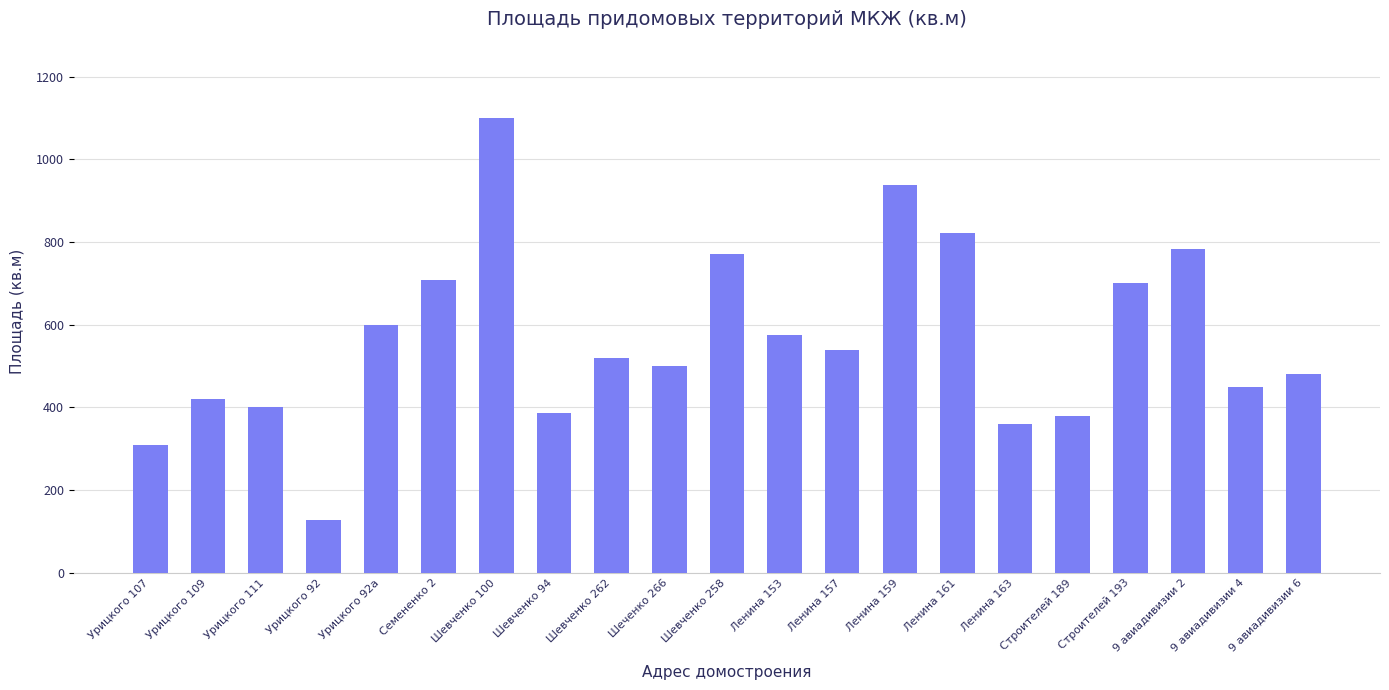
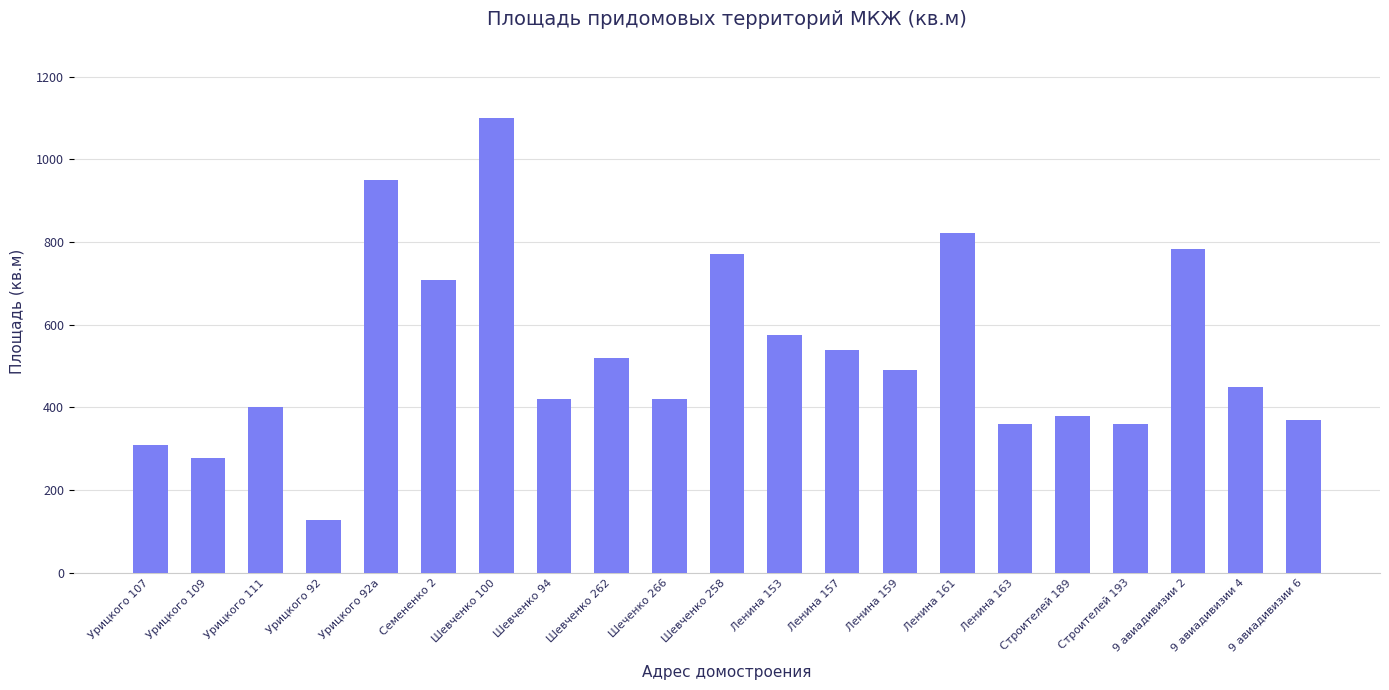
Урицкого 109: 420 -> 280
Урицкого 92а: 600 -> 950
Шевченко 94: 390 -> 420
Шеченко 266: 500 -> 420
Ленина 159: 940 -> 490
Строителей 193: 700 -> 360
9 авиадивизии 6: 480 -> 370
